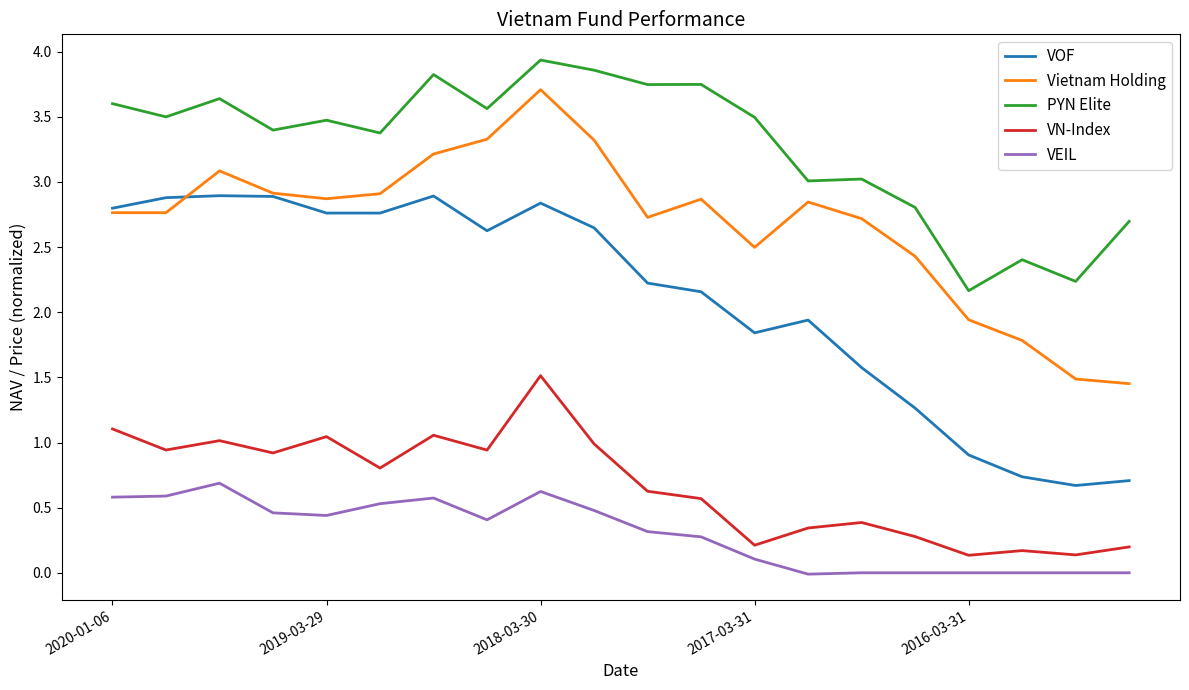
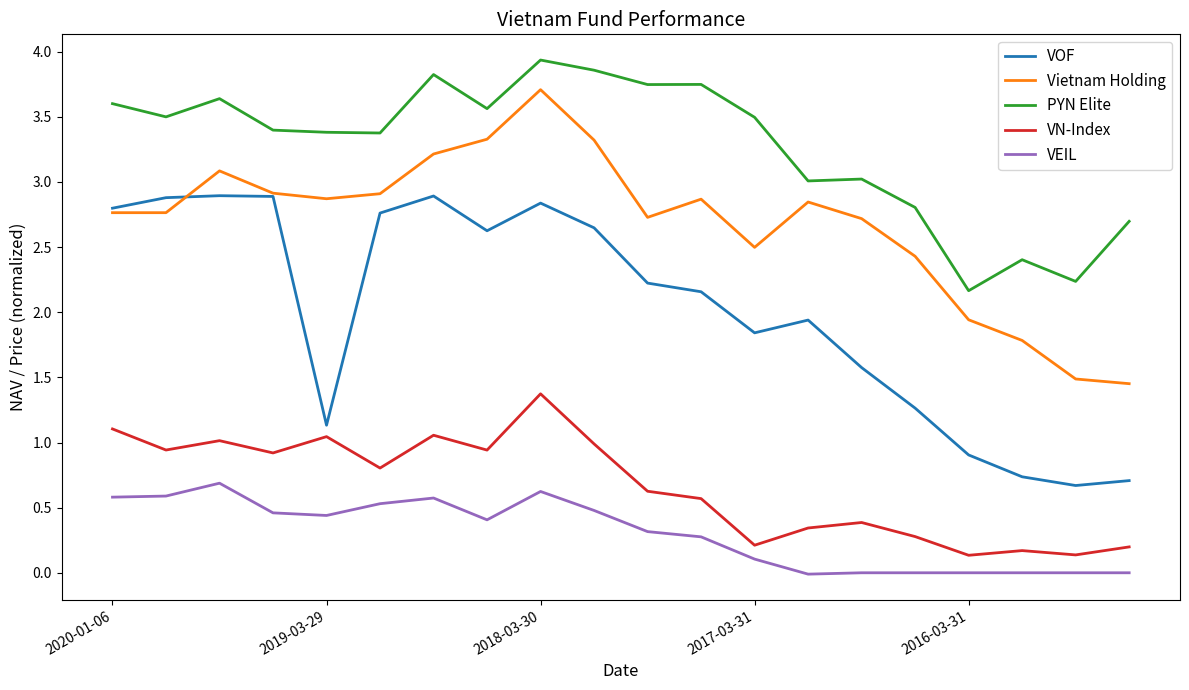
VOF, 2019-03-29: 2.76 -> 1.13
PYN Elite, 2019-03-29: 3.47 -> 3.38
VN-Index, 2018-03-30: 1.51 -> 1.37
